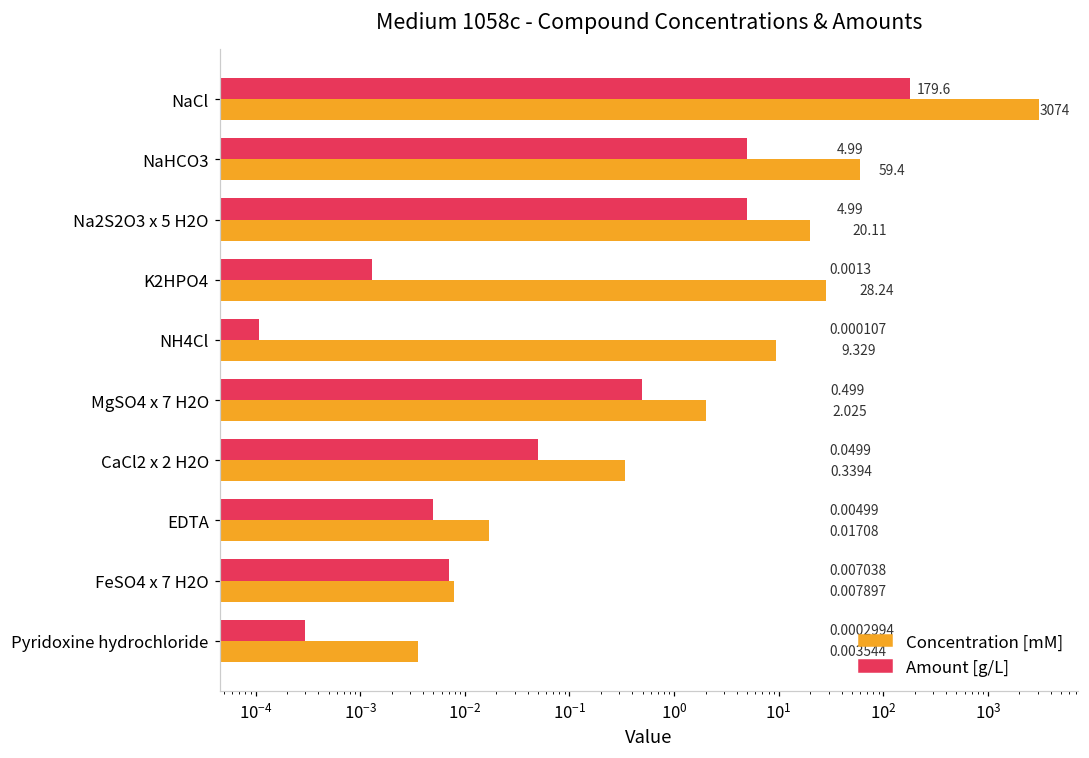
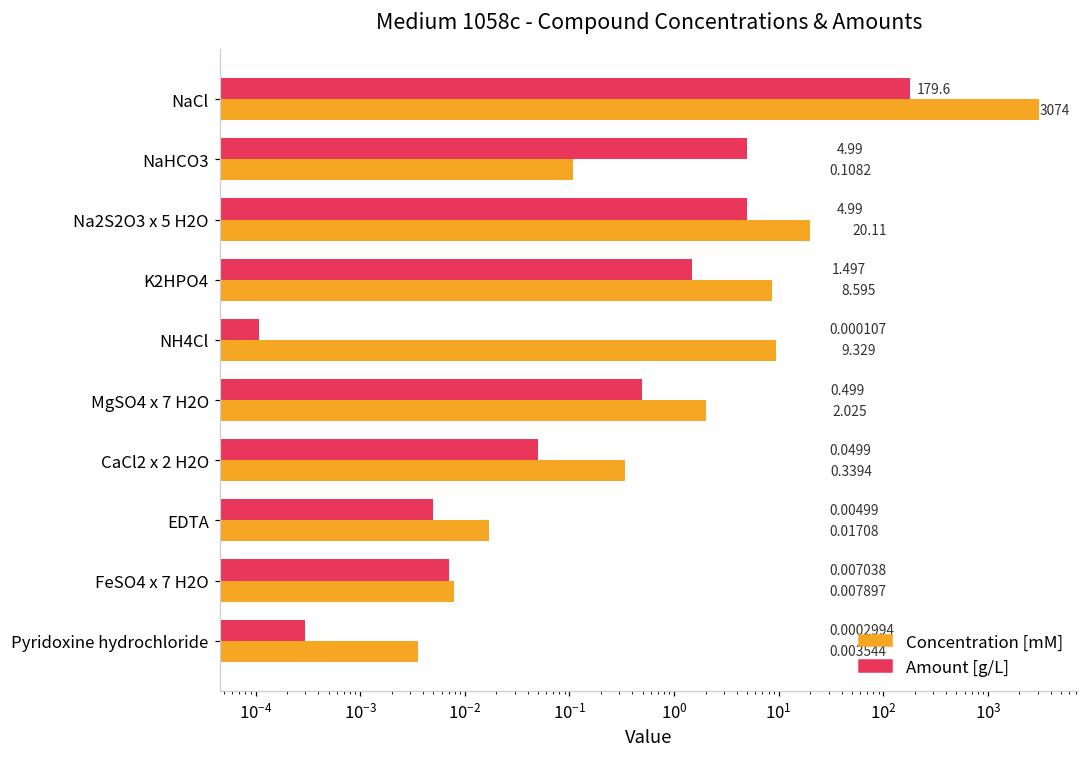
Concentration [mM], NaHCO3: 59.4 -> 0.1082
Amount [g/L], K2HPO4: 0.0013 -> 1.497
Concentration [mM], K2HPO4: 28.24 -> 8.595
